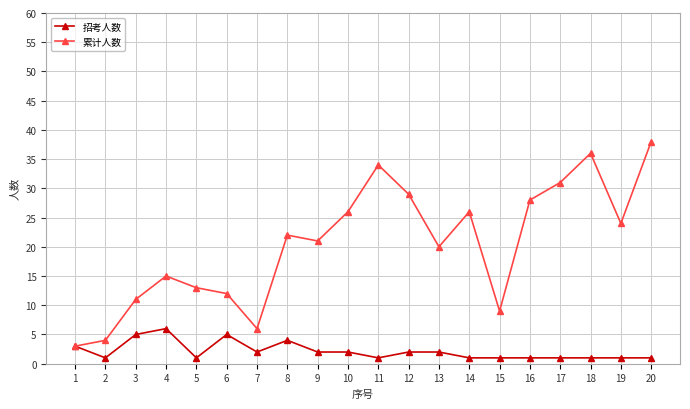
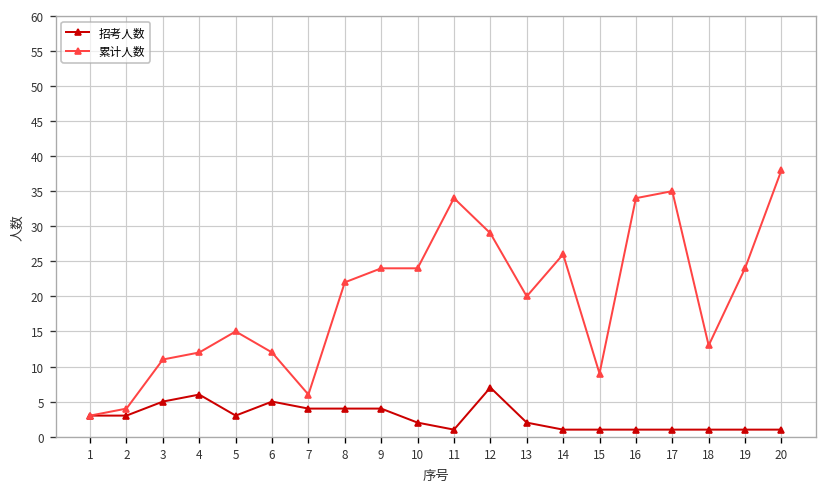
招考人数, 2: 1 -> 3
累计人数, 4: 15 -> 12
招考人数, 5: 1 -> 3
累计人数, 5: 13 -> 15
招考人数, 7: 2 -> 4
招考人数, 9: 2 -> 4
累计人数, 9: 21 -> 24
累计人数, 10: 26 -> 24
招考人数, 12: 2 -> 7
累计人数, 16: 28 -> 34
累计人数, 17: 31 -> 35
累计人数, 18: 36 -> 13
